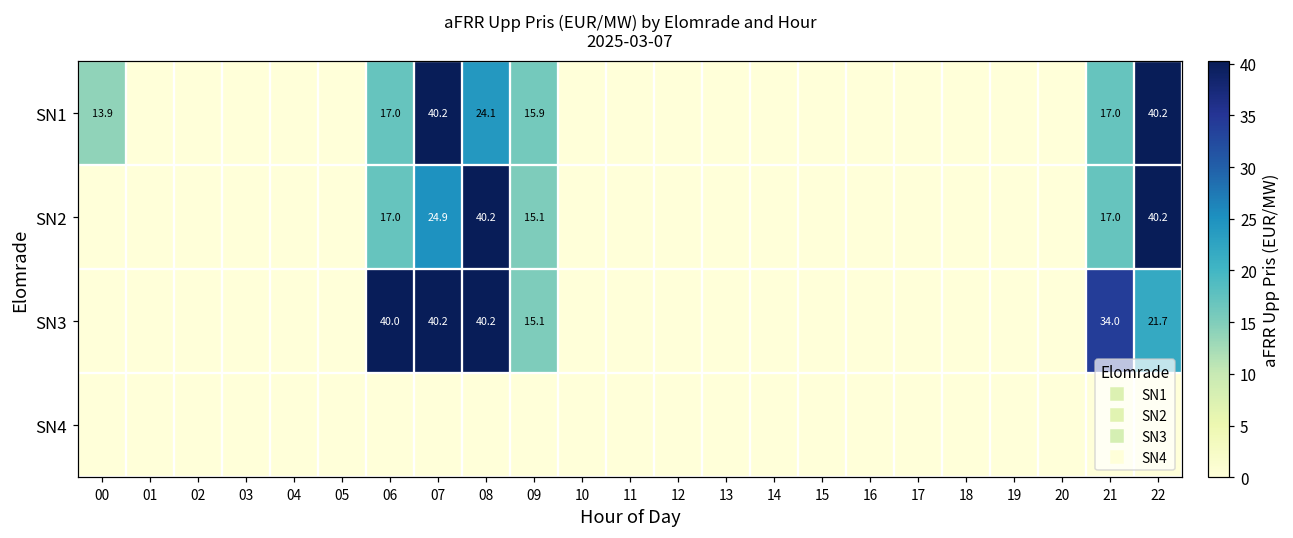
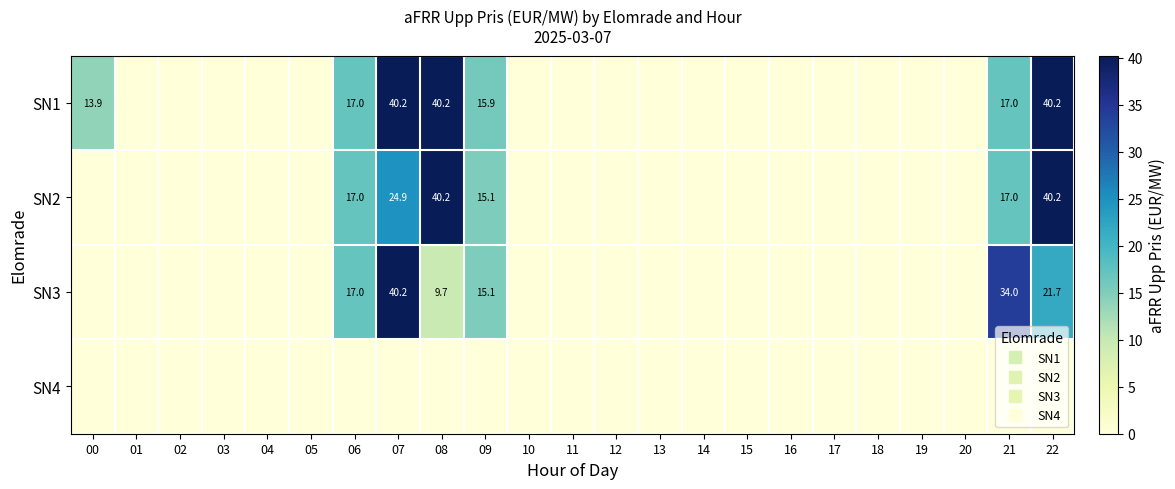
SN1, 08: 24.1 -> 40.2
SN3, 06: 40.0 -> 17.0
SN3, 08: 40.2 -> 9.7
